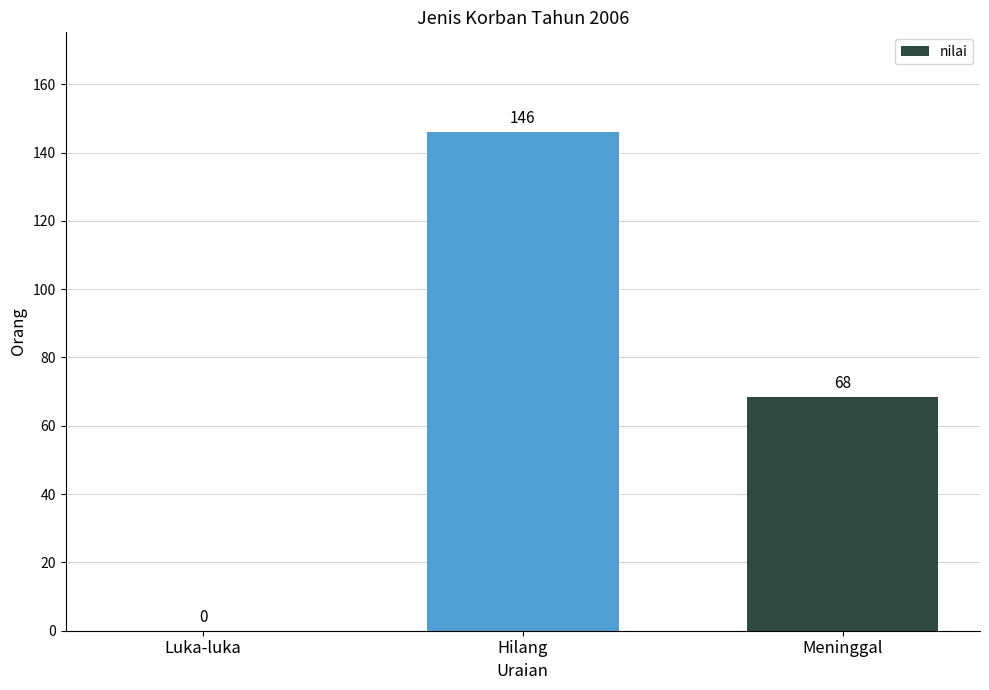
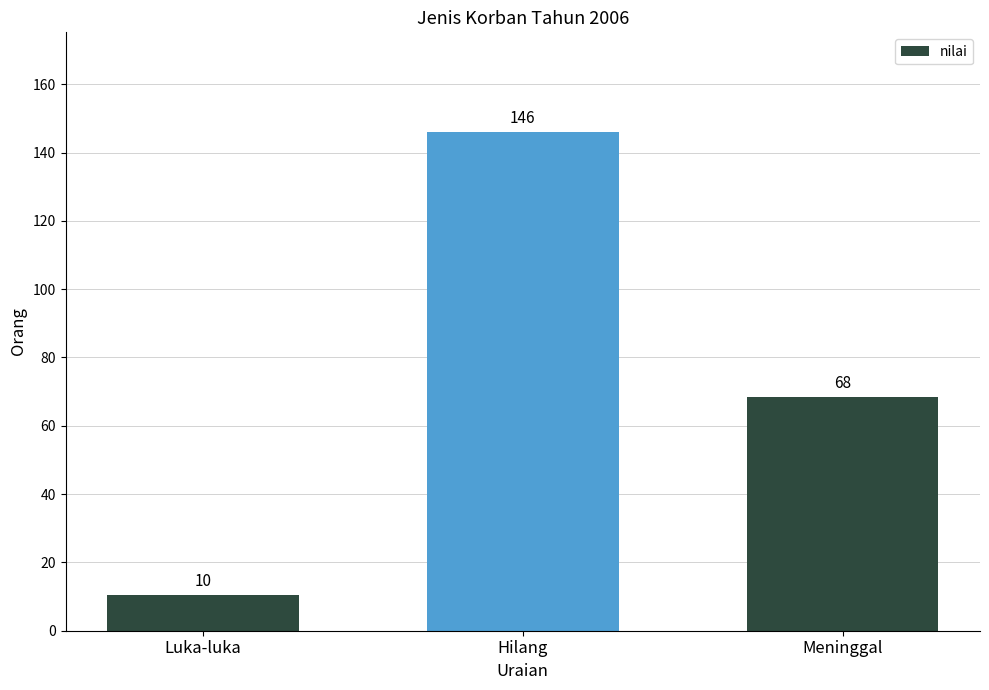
Luka-luka: 0 -> 10
